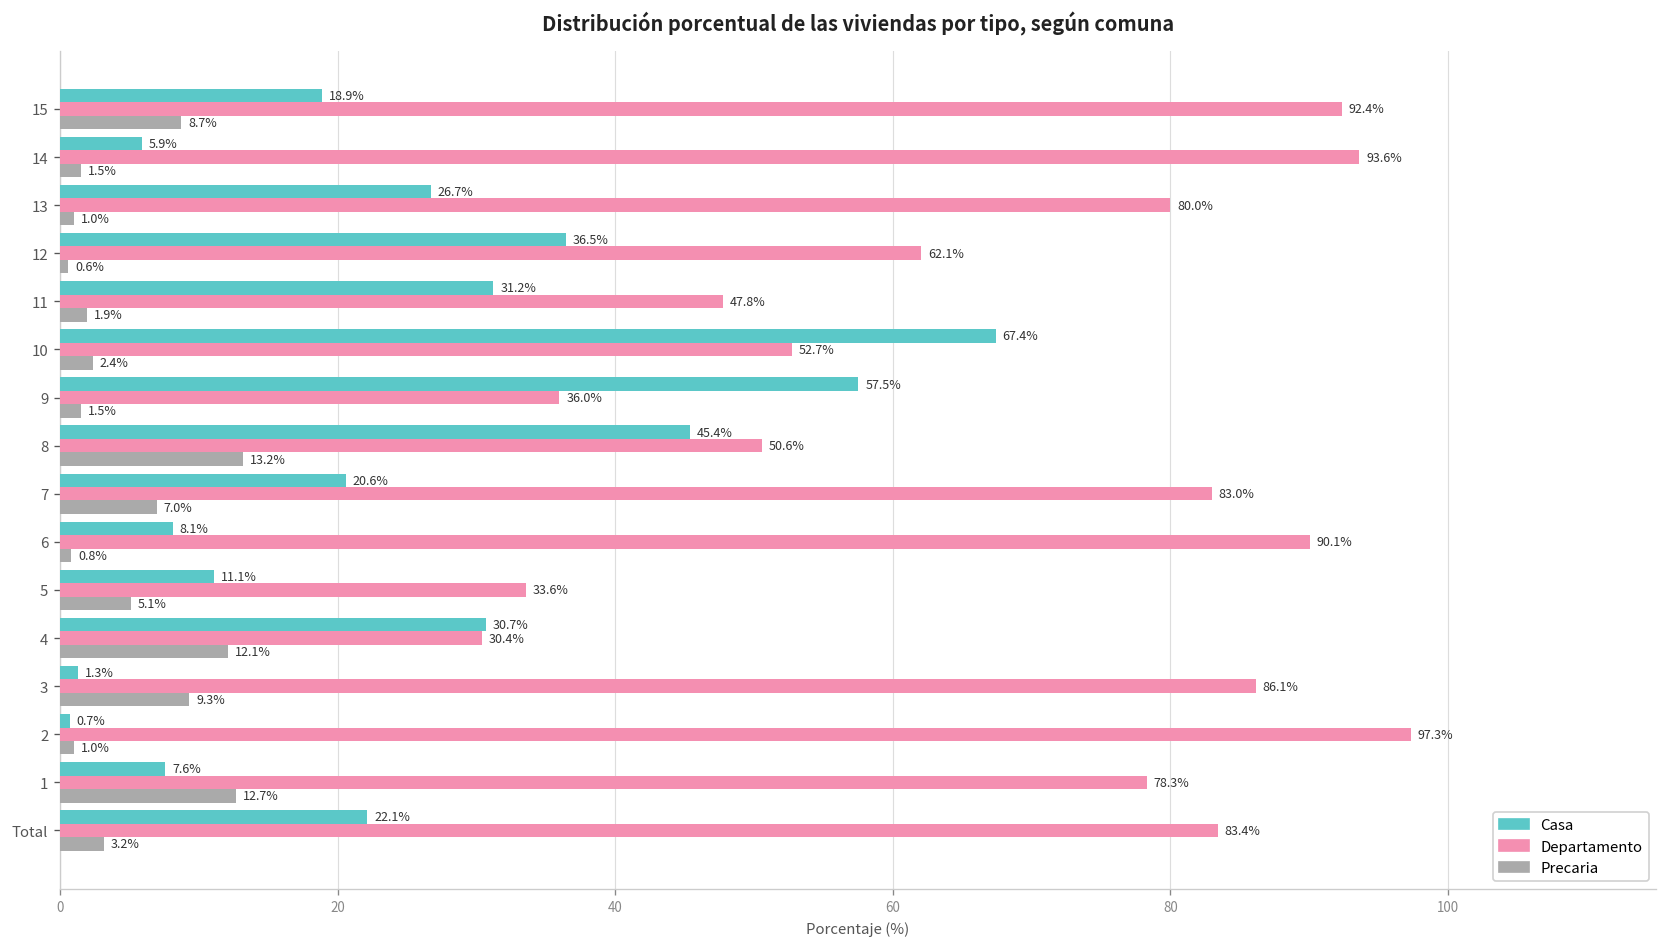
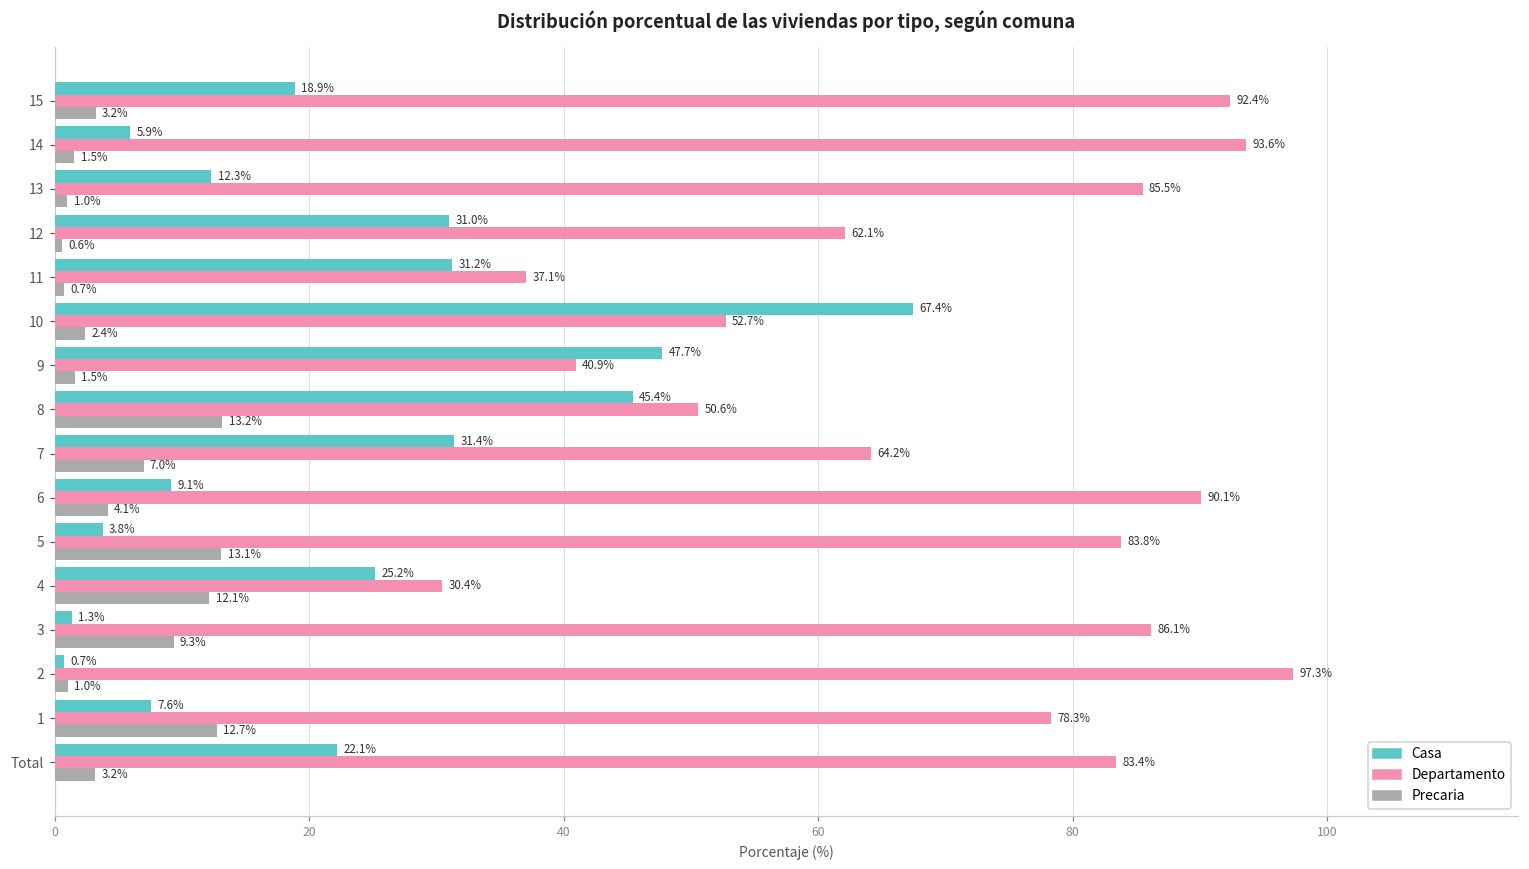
Precaria, 15: 8.7% -> 3.2%
Casa, 13: 26.7% -> 12.3%
Departamento, 13: 80.0% -> 85.5%
Casa, 12: 36.5% -> 31.0%
Departamento, 11: 47.8% -> 37.1%
Precaria, 11: 1.9% -> 0.7%
Casa, 9: 57.5% -> 47.7%
Departamento, 9: 36.0% -> 40.9%
Casa, 7: 20.6% -> 31.4%
Departamento, 7: 83.0% -> 64.2%
Casa, 6: 8.1% -> 9.1%
Precaria, 6: 0.8% -> 4.1%
Casa, 5: 11.1% -> 3.8%
Departamento, 5: 33.6% -> 83.8%
Precaria, 5: 5.1% -> 13.1%
Casa, 4: 30.7% -> 25.2%
